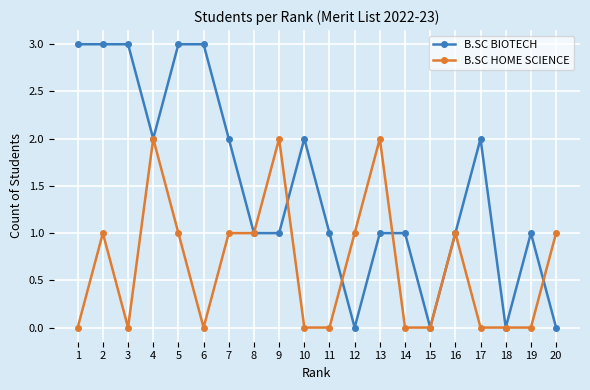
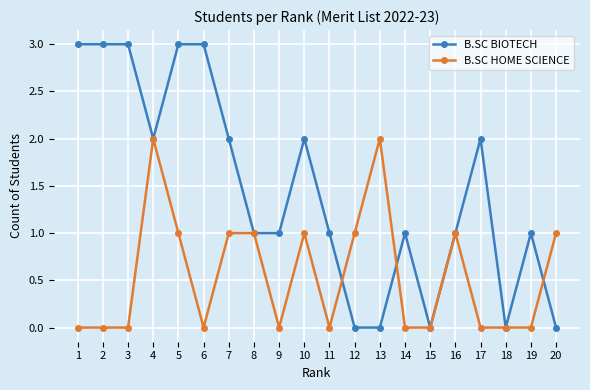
B.SC HOME SCIENCE, 2: 1 -> 0
B.SC HOME SCIENCE, 9: 2 -> 0
B.SC HOME SCIENCE, 10: 0 -> 1
B.SC BIOTECH, 13: 1 -> 0
